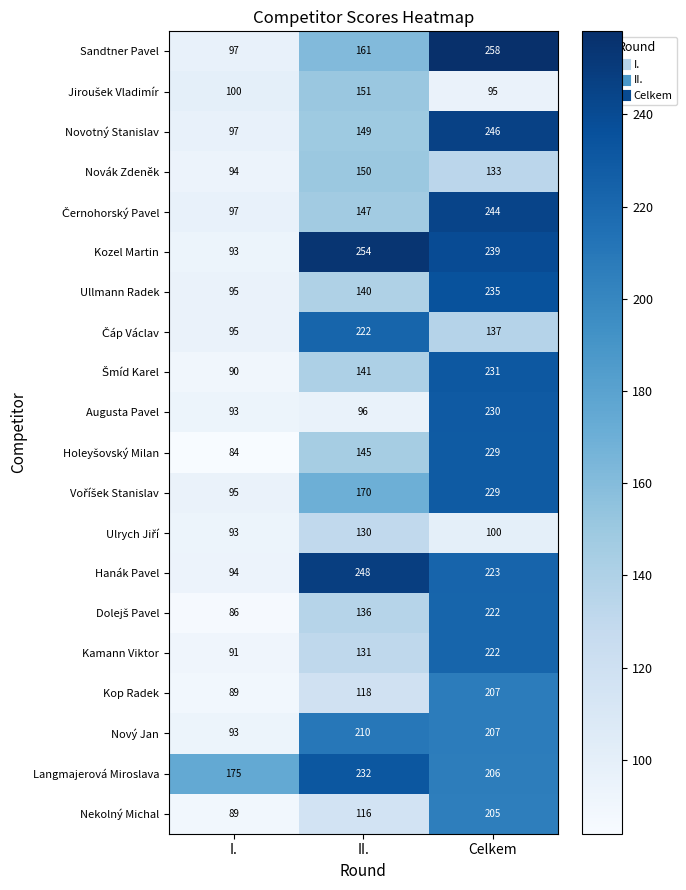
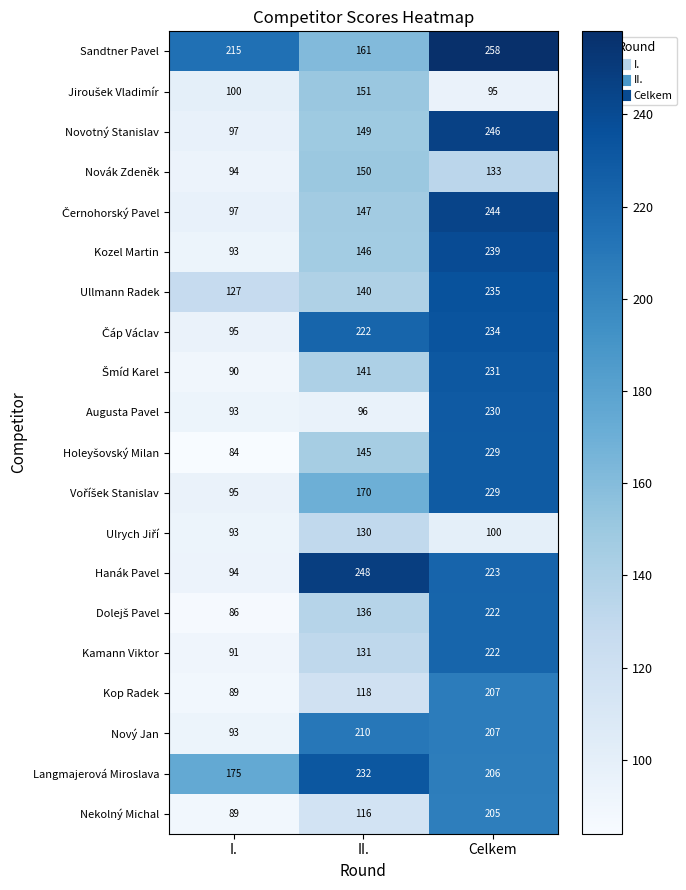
Sandtner Pavel, I.: 97 -> 215
Kozel Martin, II.: 254 -> 146
Ullmann Radek, I.: 95 -> 127
Čáp Václav, Celkem: 137 -> 234
